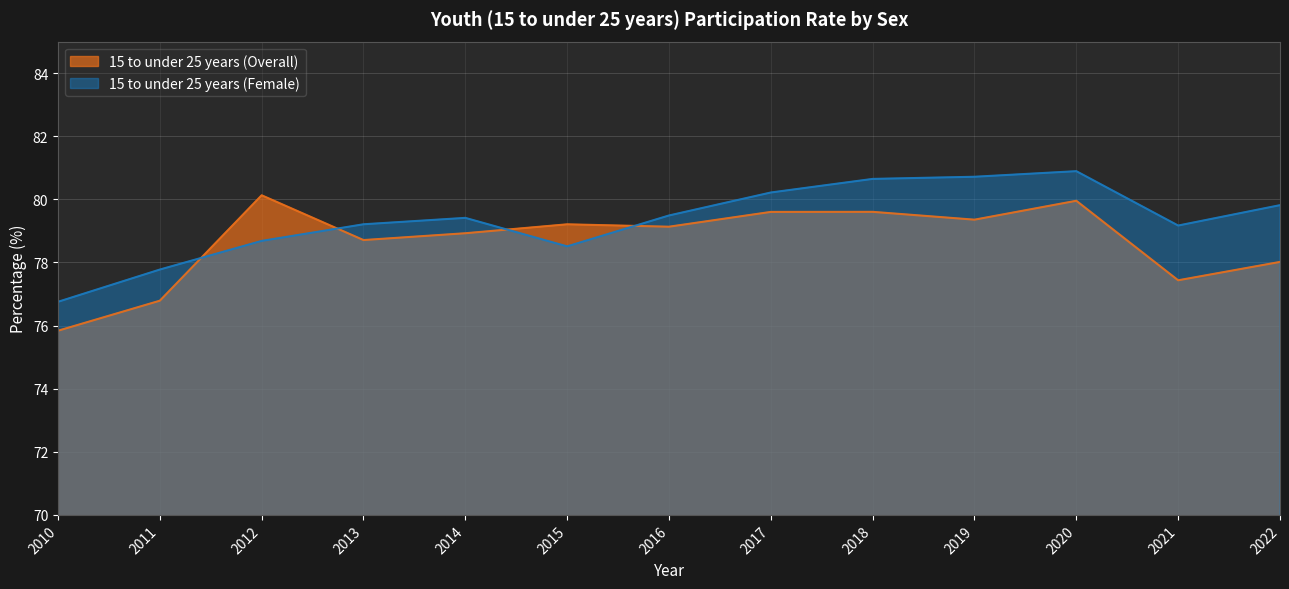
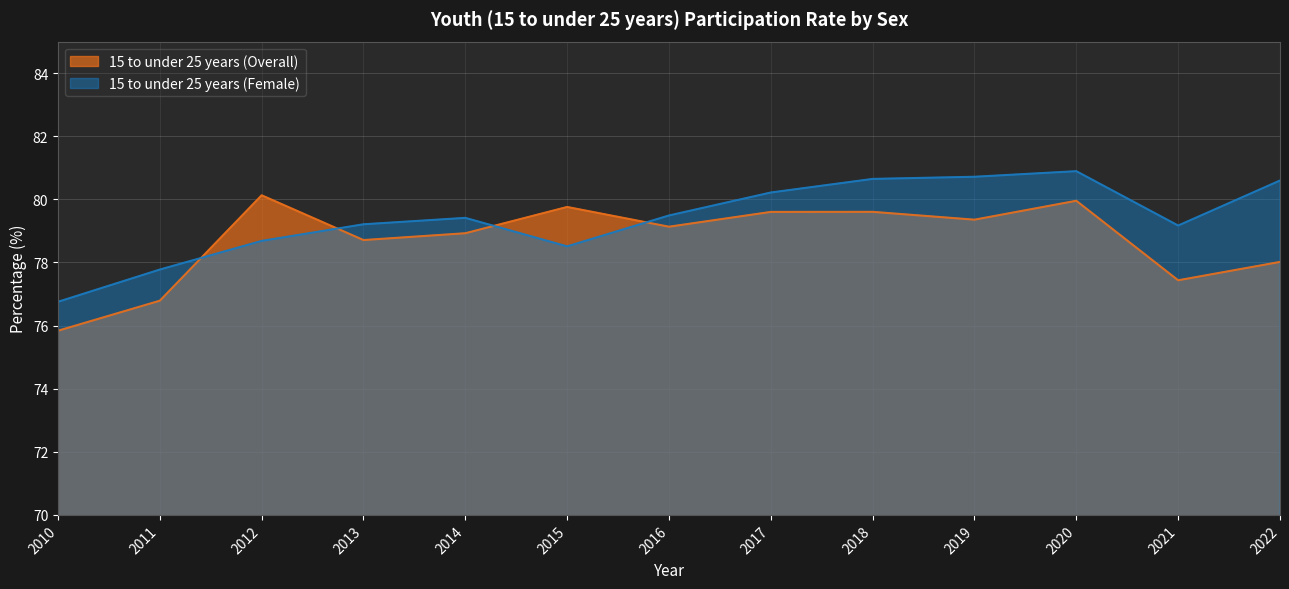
15 to under 25 years (Overall), 2015: 79.2 -> 79.8
15 to under 25 years (Female), 2022: 79.8 -> 80.6
